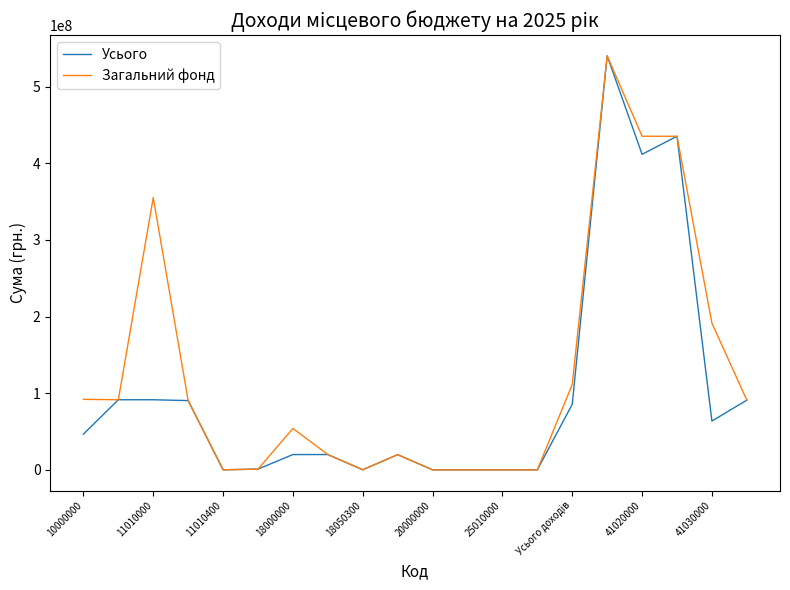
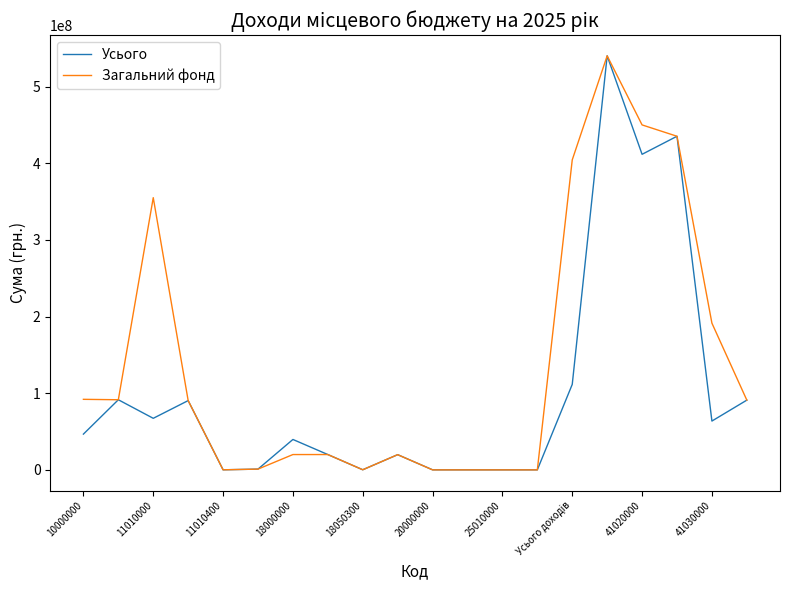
Усього, 11010000: 90000000 -> 70000000
Усього, 18000000: 20000000 -> 40000000
Загальний фонд, 18000000: 50000000 -> 20000000
Усього, Усього доходів: 90000000 -> 110000000
Загальний фонд, Усього доходів: 110000000 -> 400000000
Загальний фонд, 41020000: 440000000 -> 450000000
